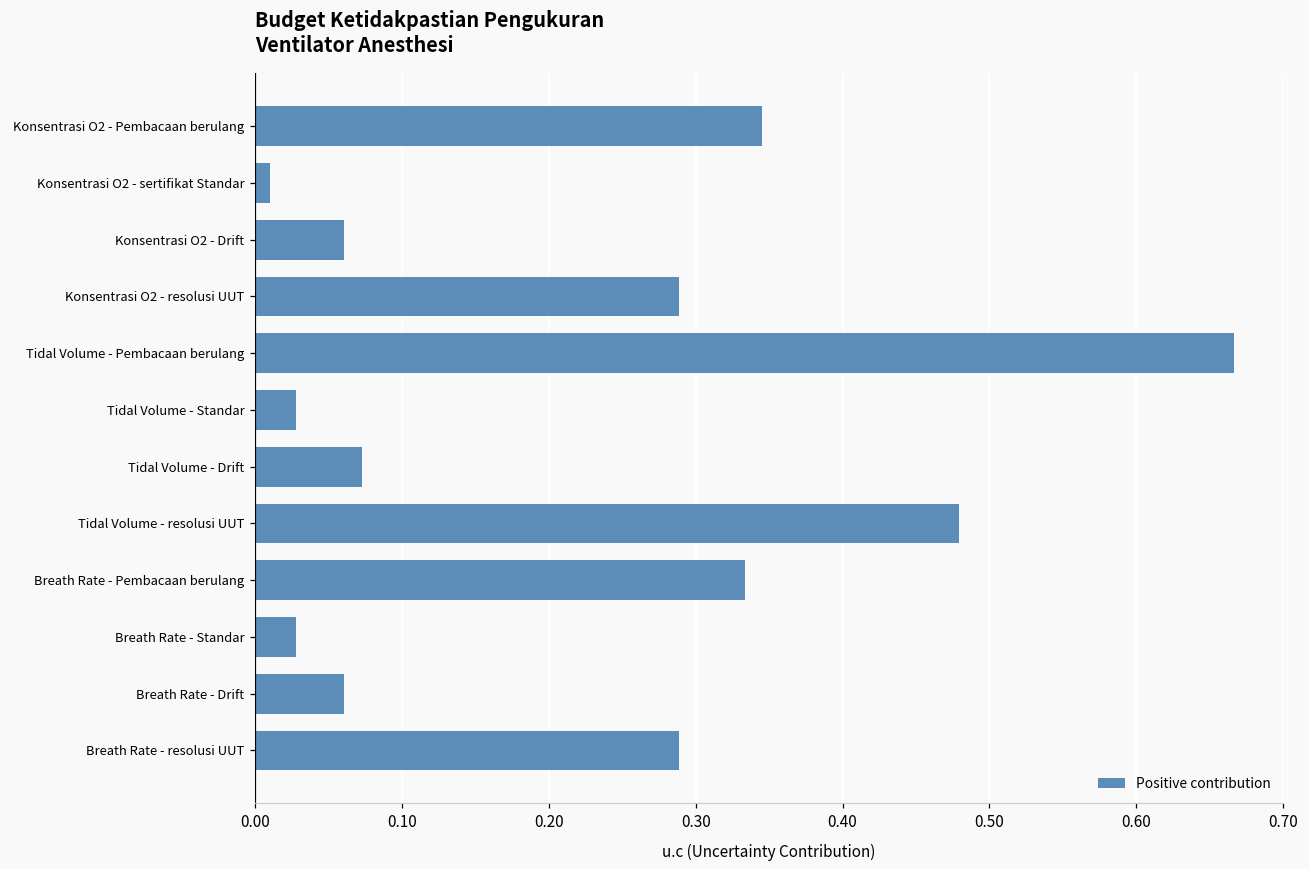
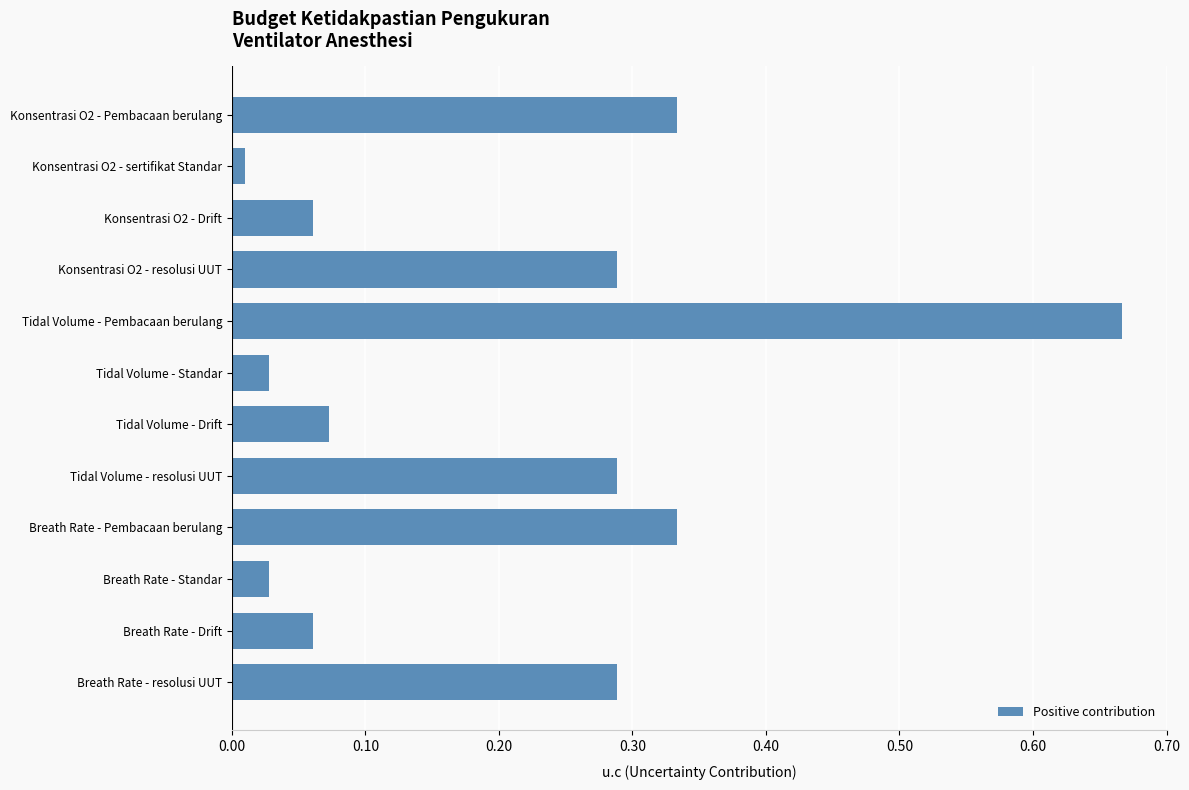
Konsentrasi O2 - Pembacaan berulang: 0.345 -> 0.333
Tidal Volume - resolusi UUT: 0.479 -> 0.289
